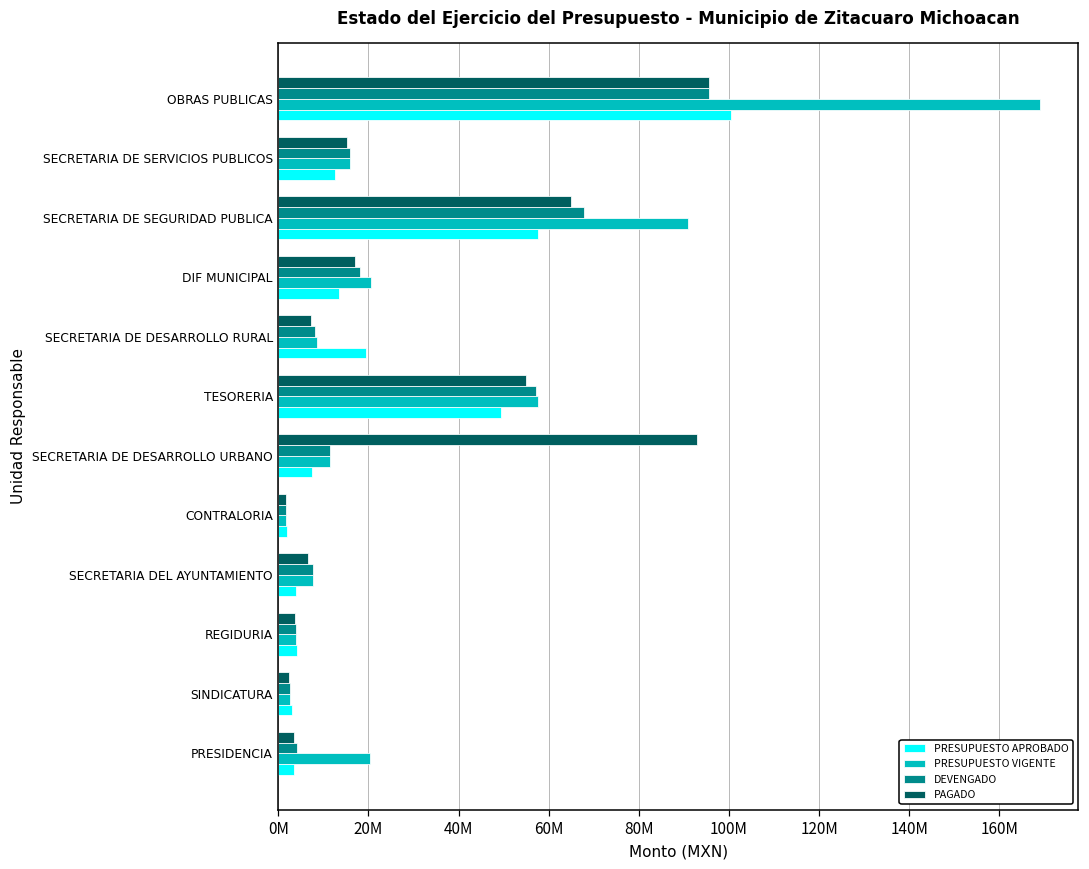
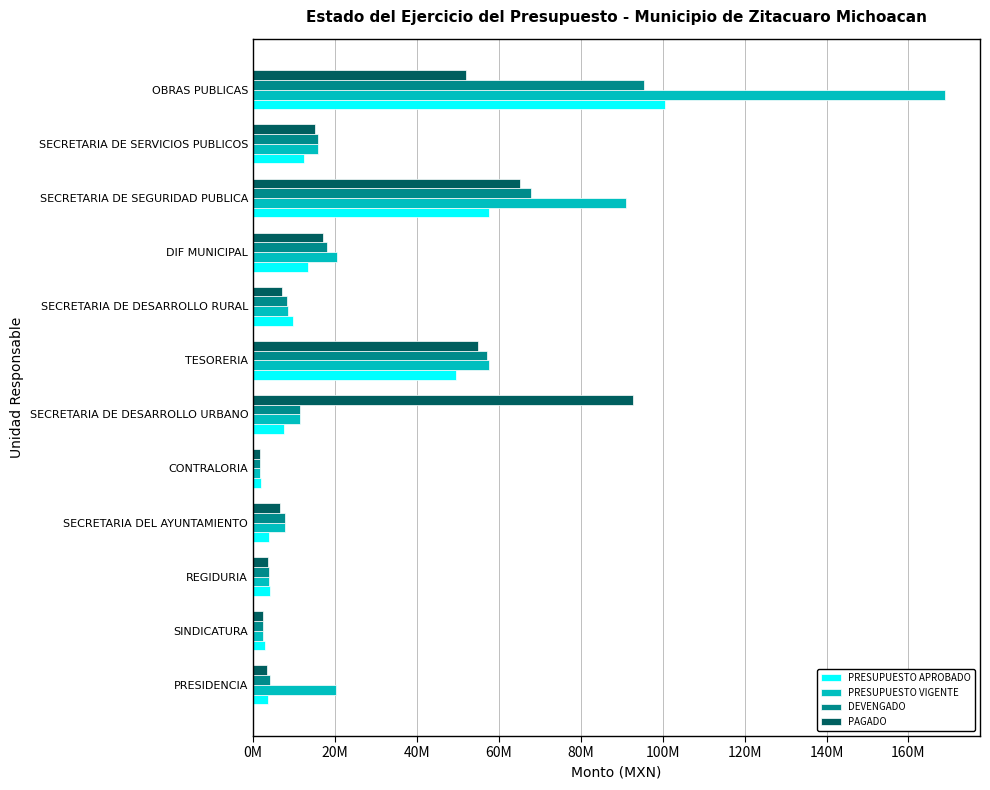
PAGADO, OBRAS PUBLICAS: 96000000 -> 52000000
PRESUPUESTO APROBADO, SECRETARIA DE DESARROLLO RURAL: 19000000 -> 10000000
